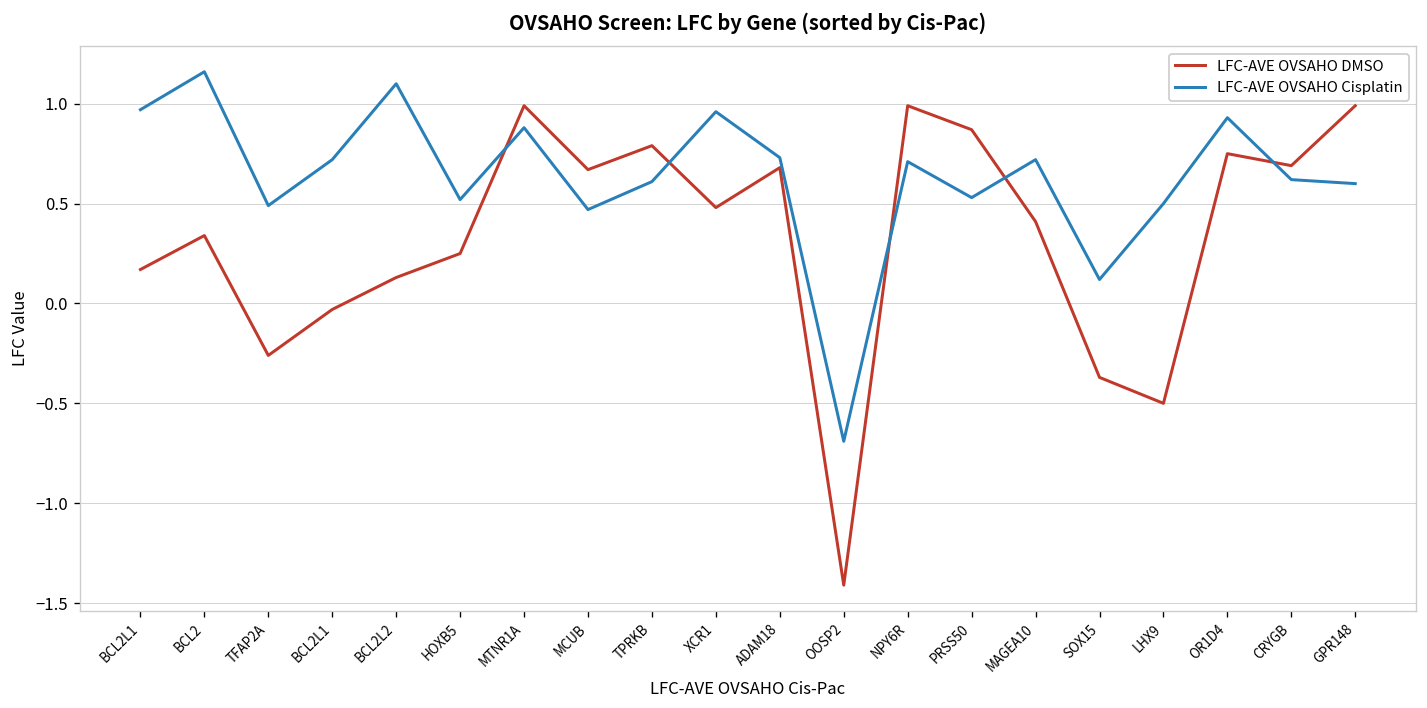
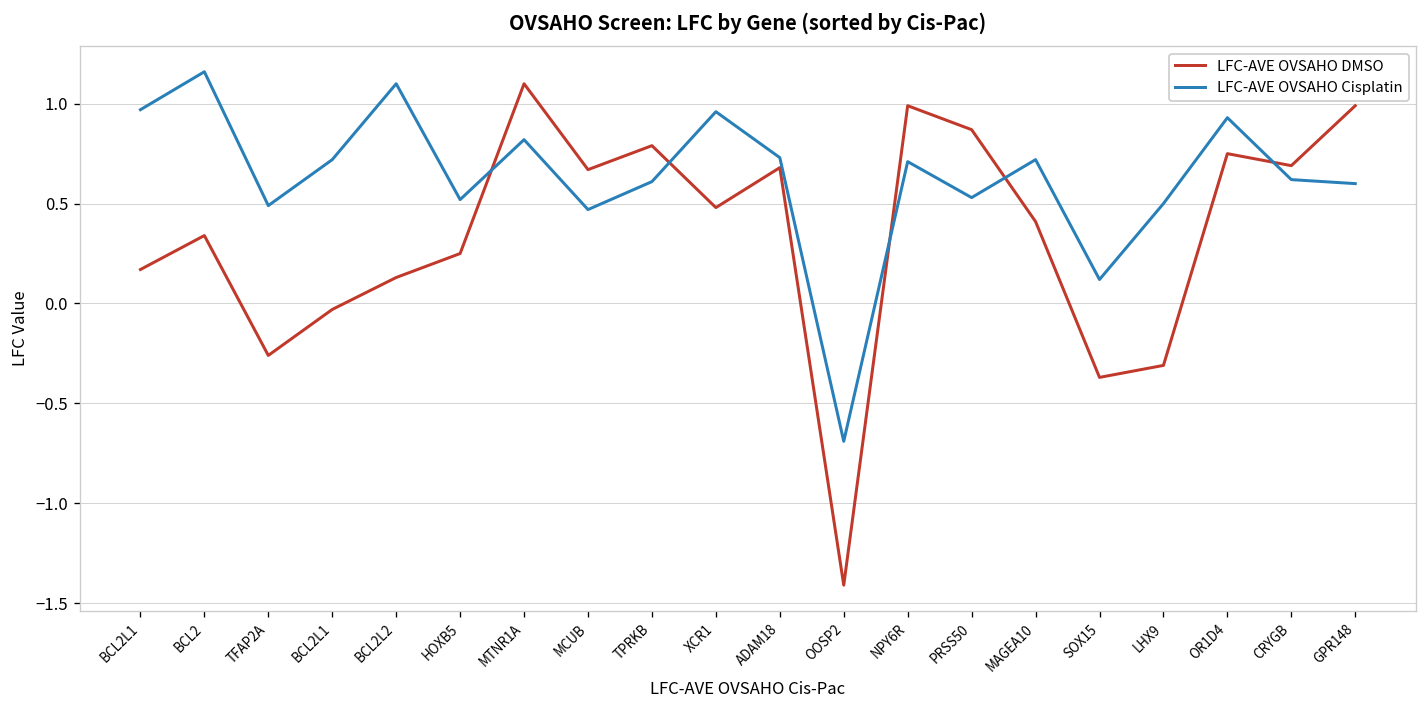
LFC-AVE OVSAHO DMSO, MTNR1A: 0.99 -> 1.10
LFC-AVE OVSAHO Cisplatin, MTNR1A: 0.88 -> 0.82
LFC-AVE OVSAHO DMSO, LHX9: -0.50 -> -0.31
